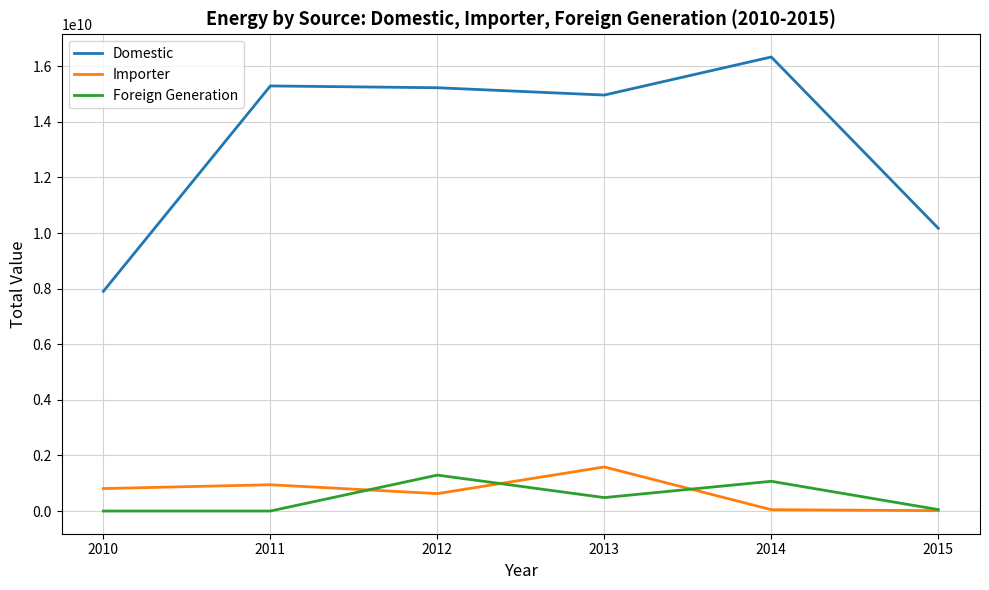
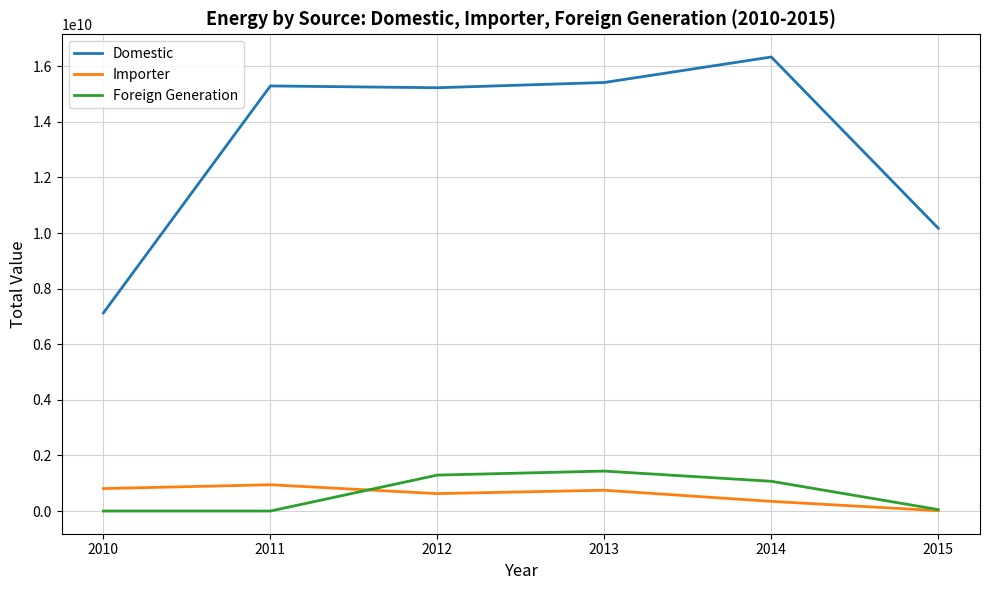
Domestic, 2010: 7900000000 -> 7100000000
Domestic, 2013: 15000000000 -> 15400000000
Importer, 2013: 1600000000 -> 700000000
Foreign Generation, 2013: 500000000 -> 1400000000
Importer, 2014: 0 -> 300000000
